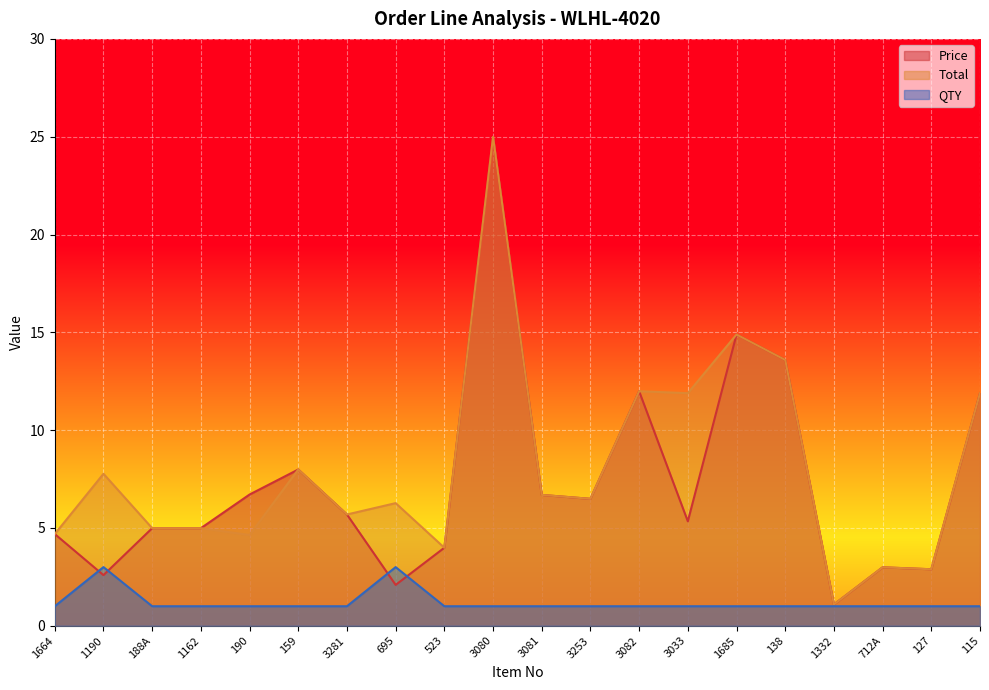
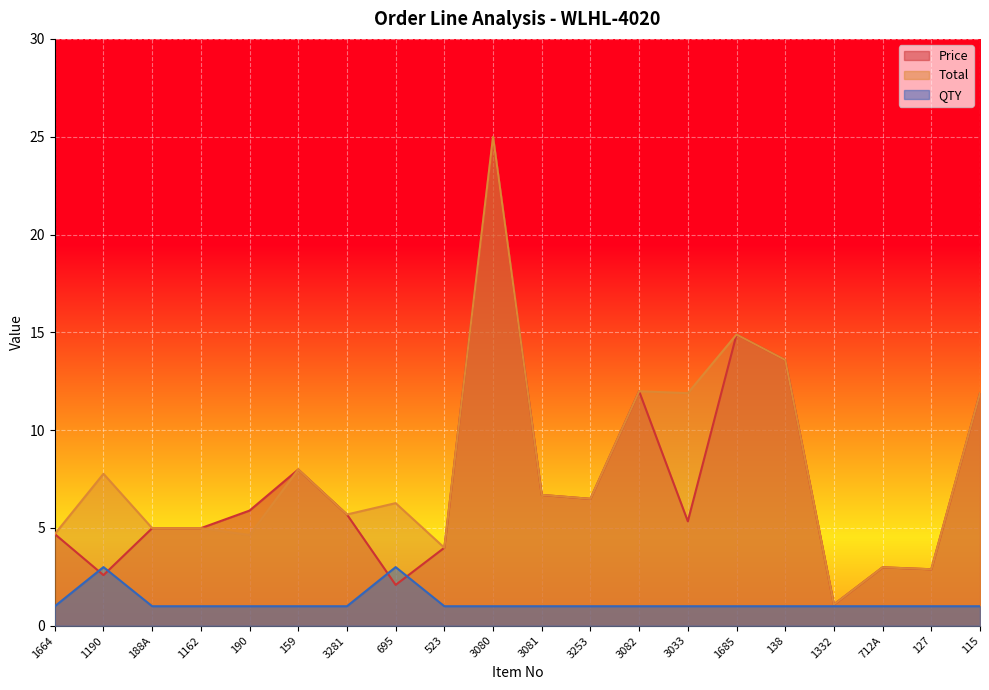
Price, 190: 6.7 -> 5.9
